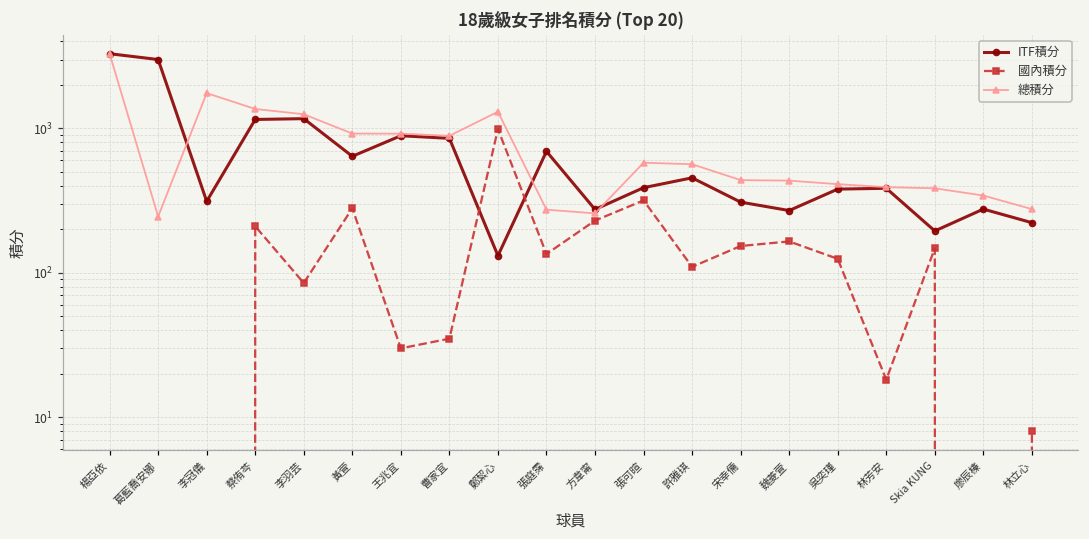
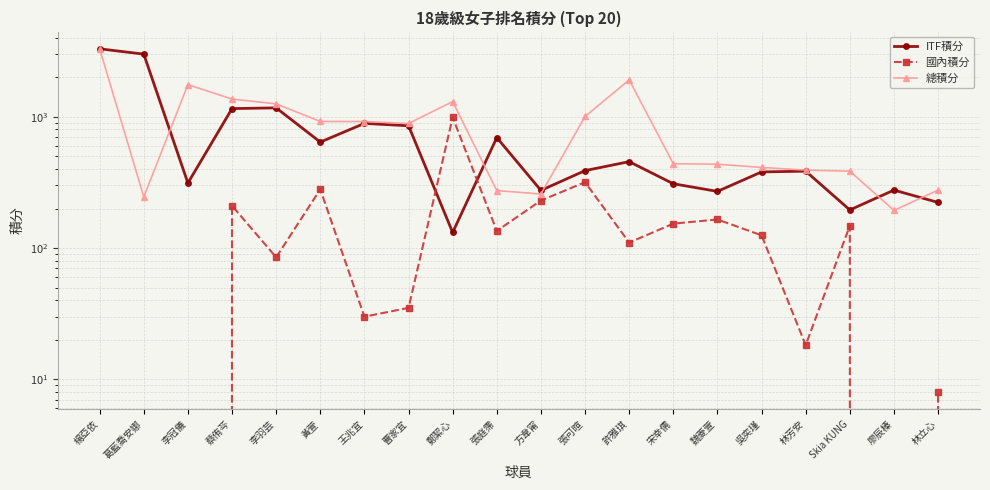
總積分, 張可暄: 600 -> 1000
總積分, 許雅琪: 570 -> 1900
總積分, 廖辰榛: 340 -> 190
